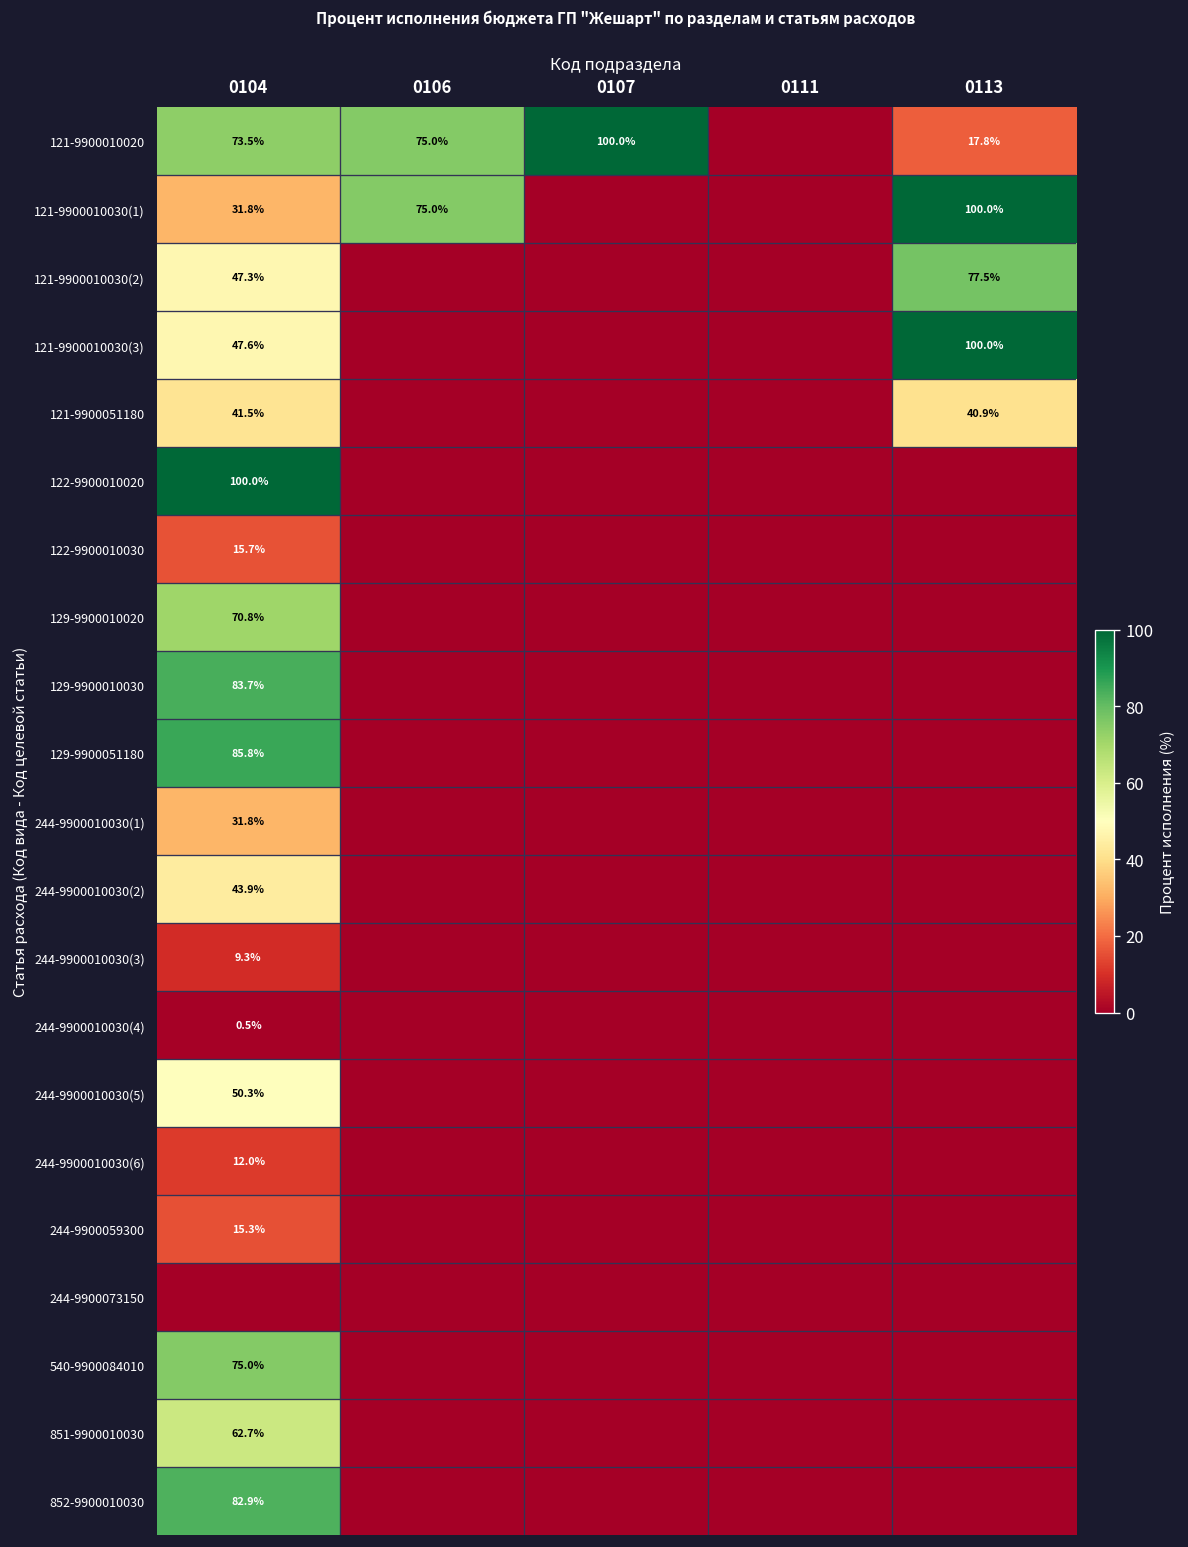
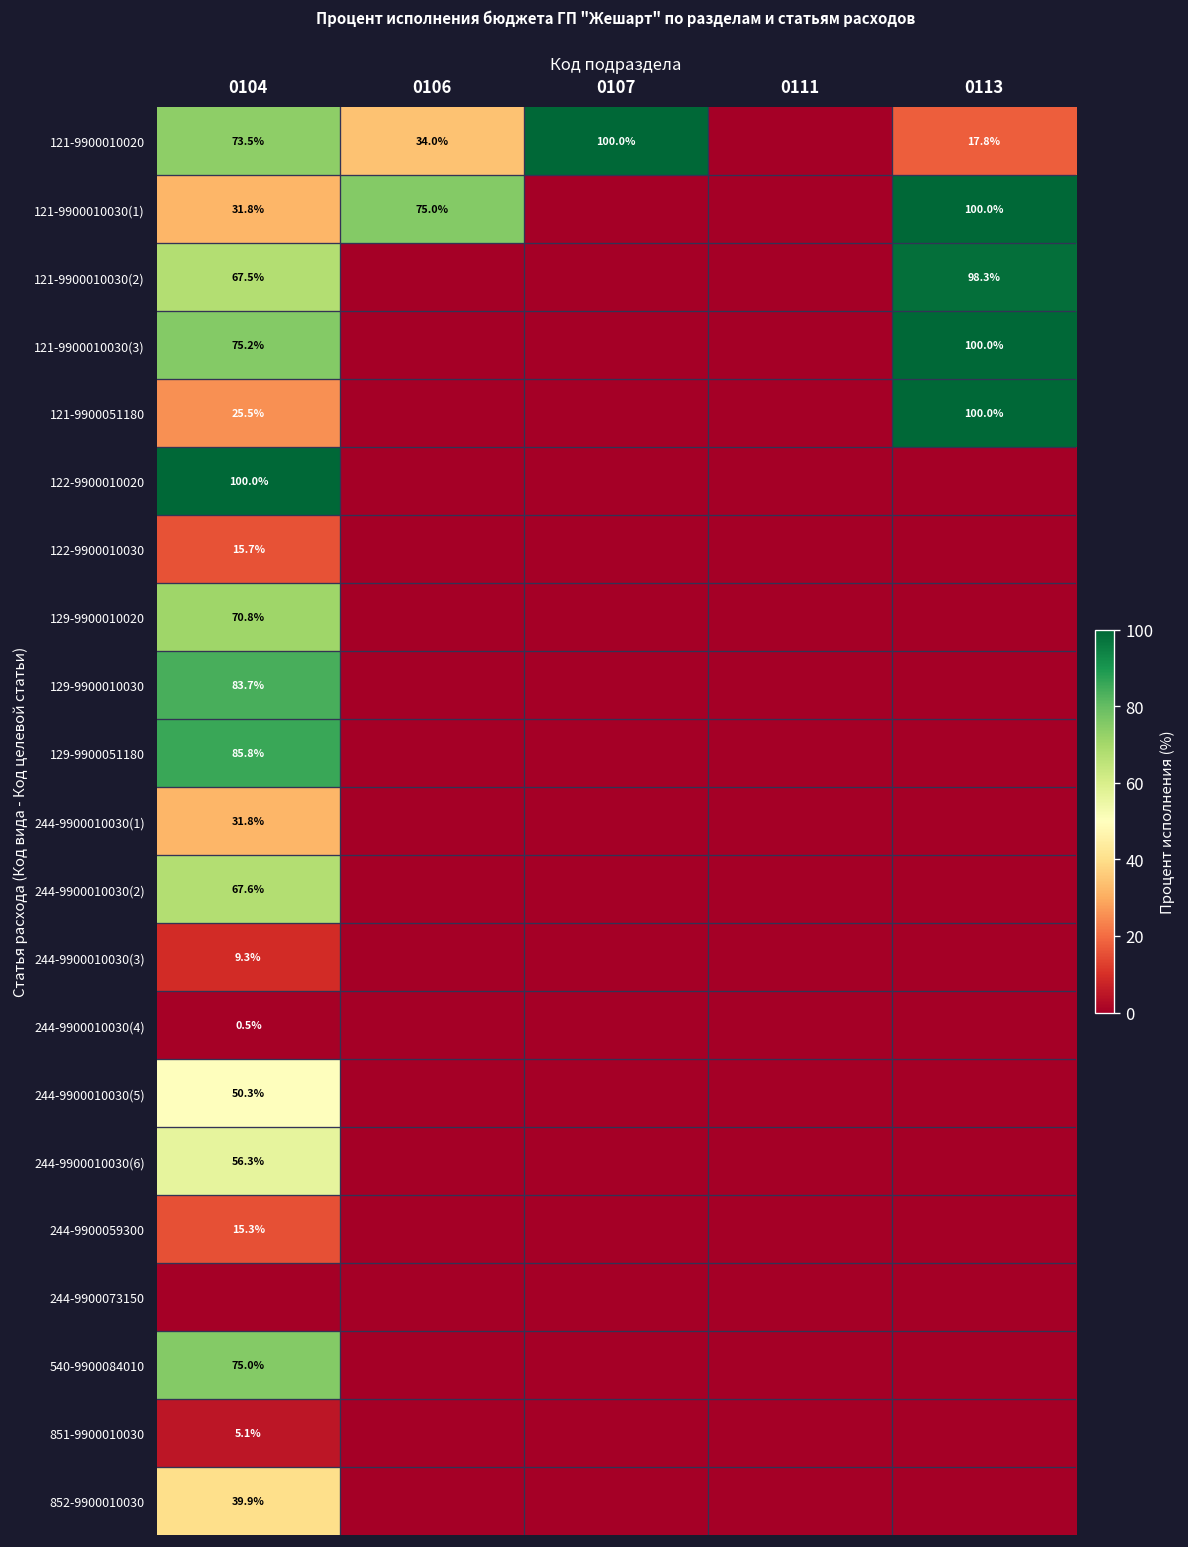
121-9900010020, 0106: 75.0% -> 34.0%
121-9900010030(2), 0104: 47.3% -> 67.5%
121-9900010030(2), 0113: 77.5% -> 98.3%
121-9900010030(3), 0104: 47.6% -> 75.2%
121-9900051180, 0104: 41.5% -> 25.5%
121-9900051180, 0113: 40.9% -> 100.0%
244-9900010030(2), 0104: 43.9% -> 67.6%
244-9900010030(6), 0104: 12.0% -> 56.3%
851-9900010030, 0104: 62.7% -> 5.1%
852-9900010030, 0104: 82.9% -> 39.9%
